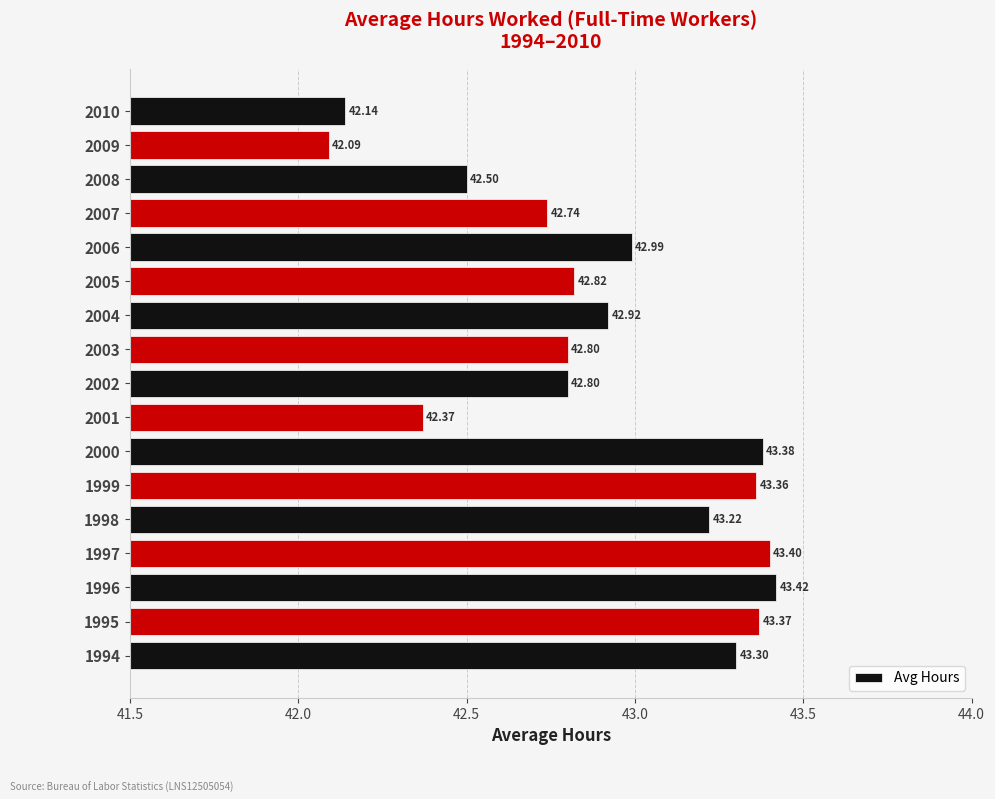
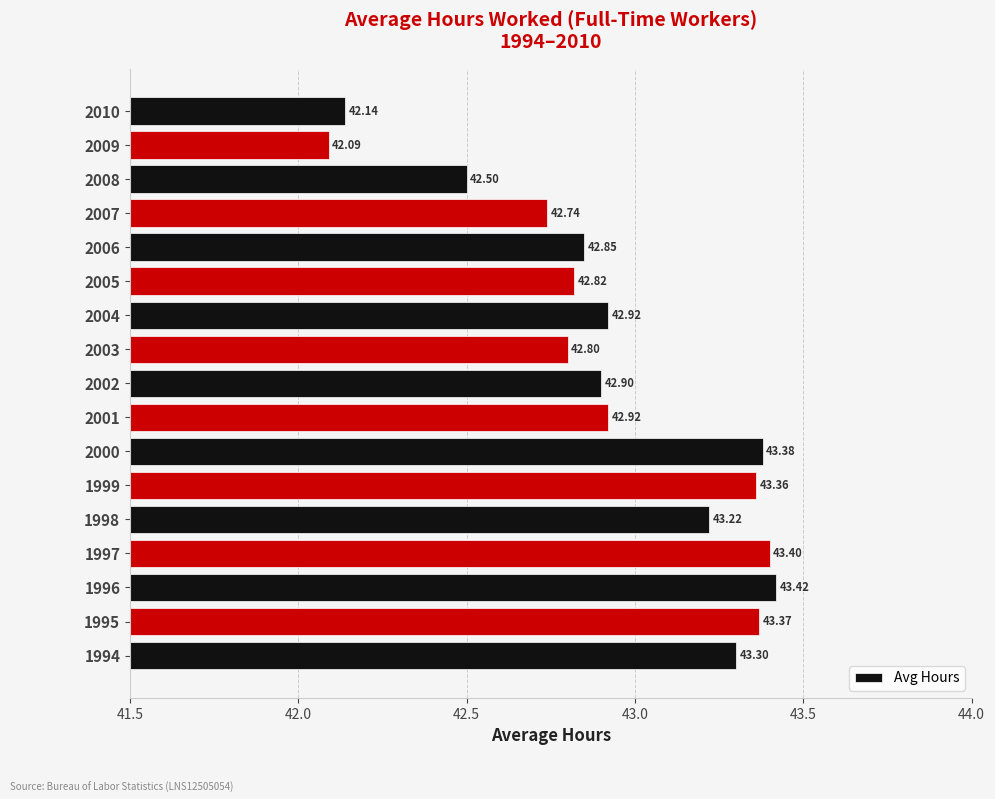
2006: 42.99 -> 42.85
2002: 42.80 -> 42.90
2001: 42.37 -> 42.92
